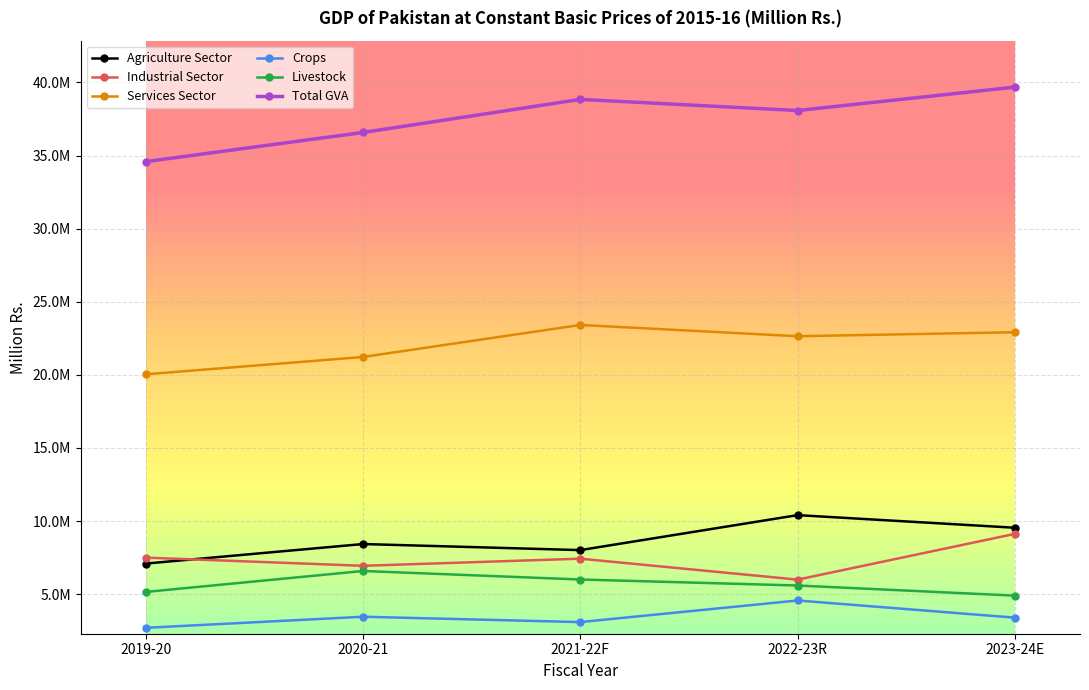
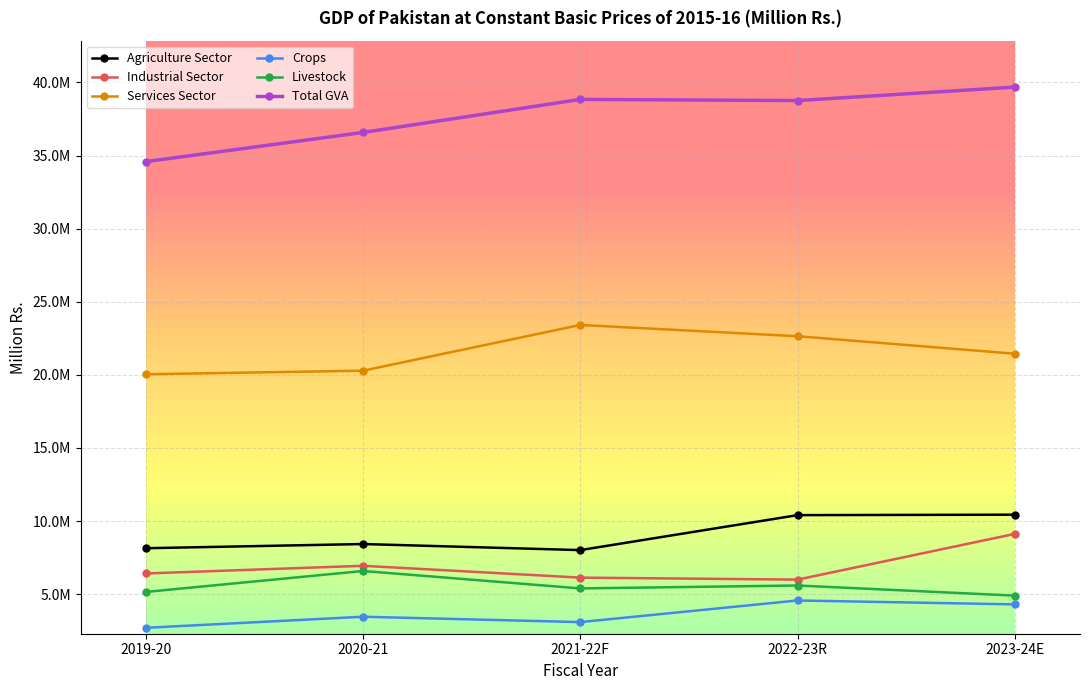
Agriculture Sector, 2019-20: 7100000 -> 8100000
Industrial Sector, 2019-20: 7500000 -> 6400000
Services Sector, 2020-21: 21200000 -> 20300000
Industrial Sector, 2021-22F: 7400000 -> 6100000
Livestock, 2021-22F: 6000000 -> 5400000
Total GVA, 2022-23R: 38100000 -> 38800000
Agriculture Sector, 2023-24E: 9500000 -> 10400000
Services Sector, 2023-24E: 22900000 -> 21400000
Crops, 2023-24E: 3400000 -> 4300000
